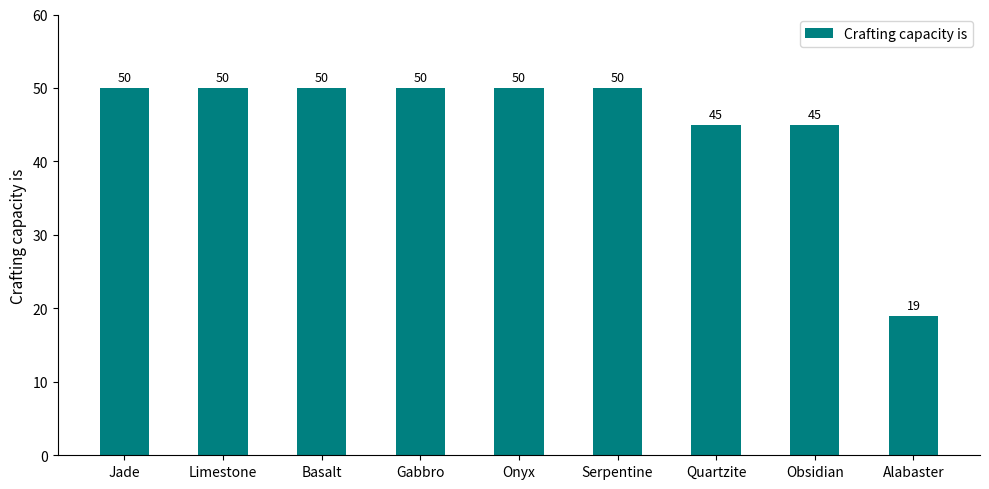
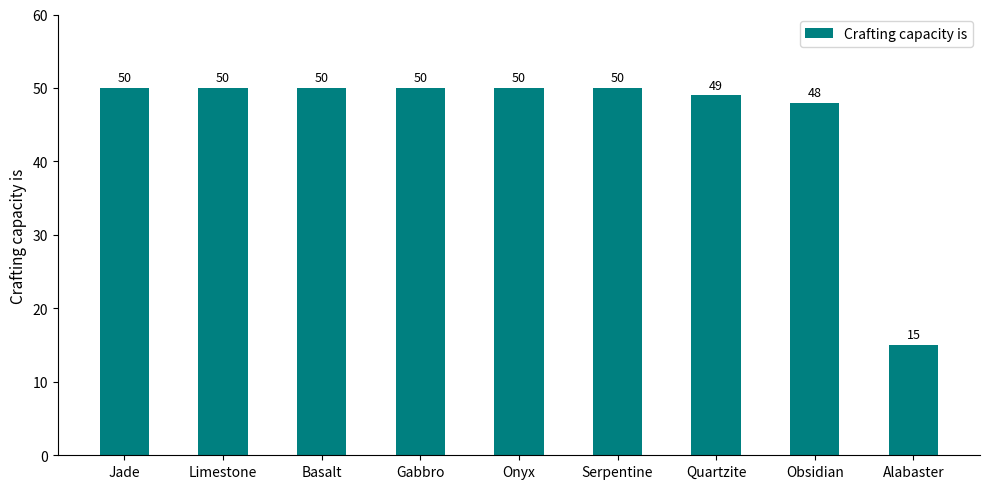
Quartzite: 45 -> 49
Obsidian: 45 -> 48
Alabaster: 19 -> 15
